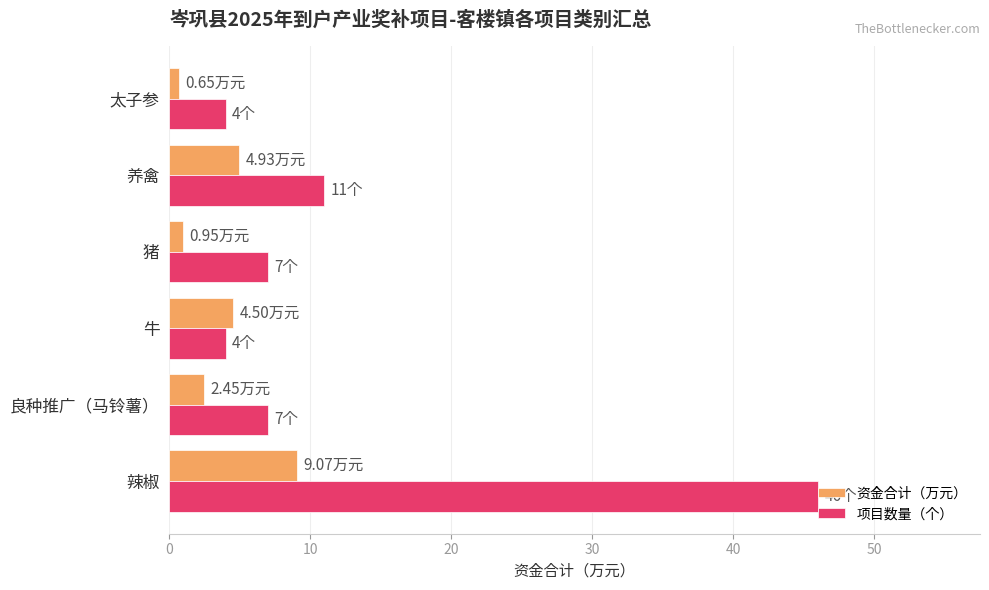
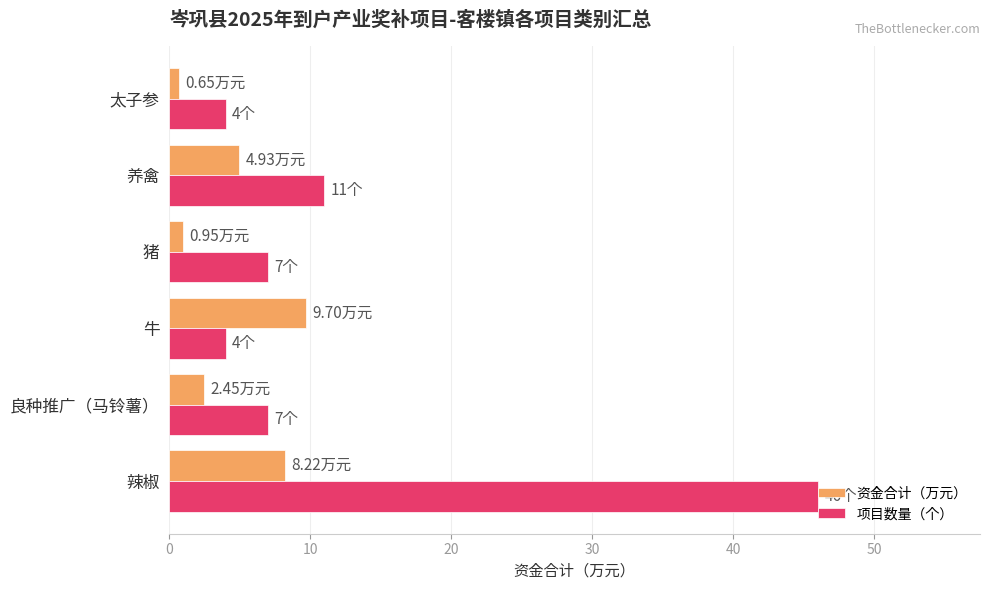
资金合计（万元）, 牛: 4.50 -> 9.70
资金合计（万元）, 辣椒: 9.07 -> 8.22
